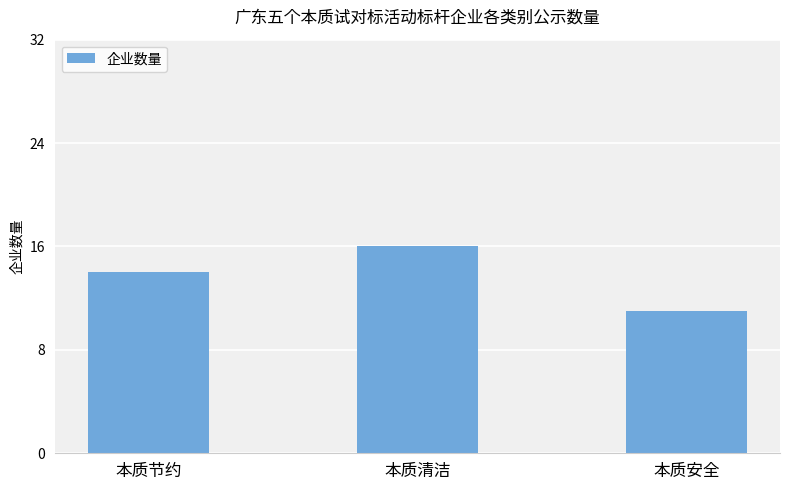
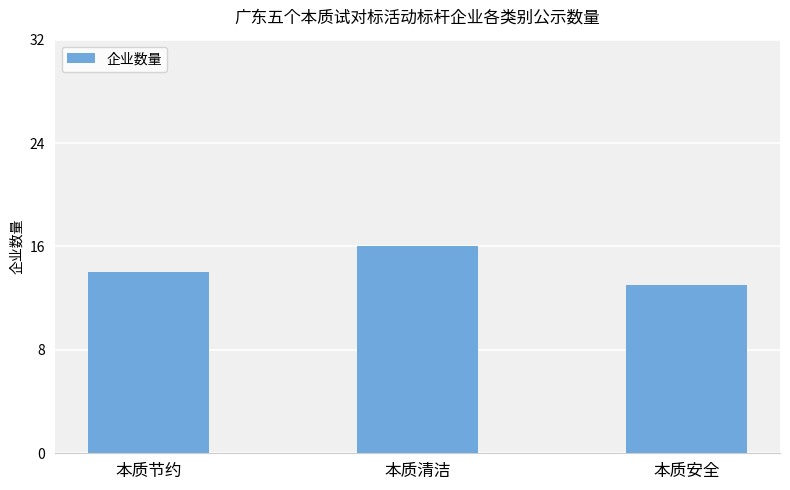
本质安全: 11 -> 13
